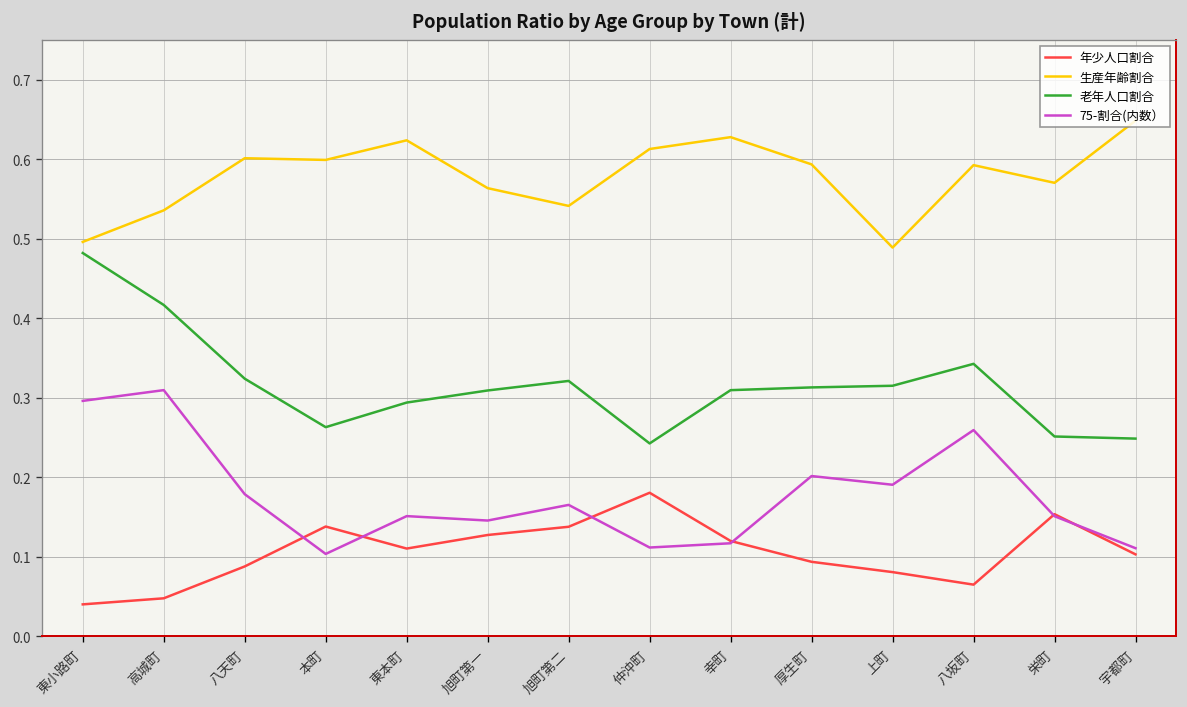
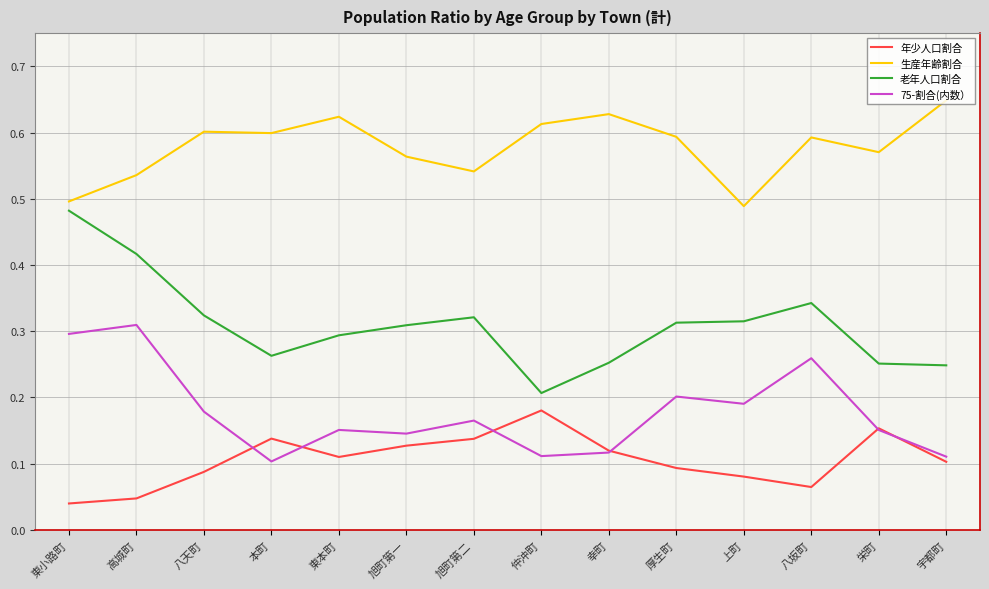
老年人口割合, 仲沖町: 0.24 -> 0.21
老年人口割合, 幸町: 0.31 -> 0.25
